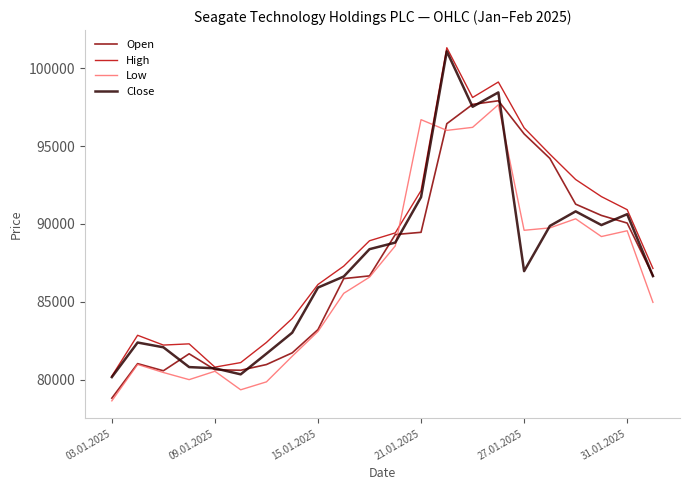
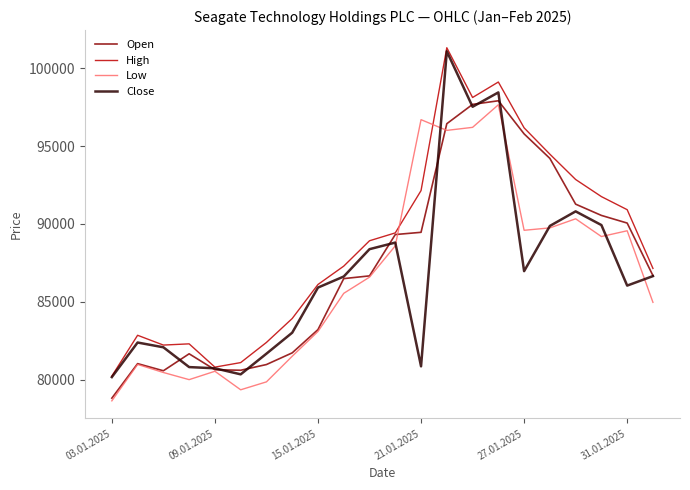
Close, 21.01.2025: 91700 -> 80900
Close, 31.01.2025: 90600 -> 86000
